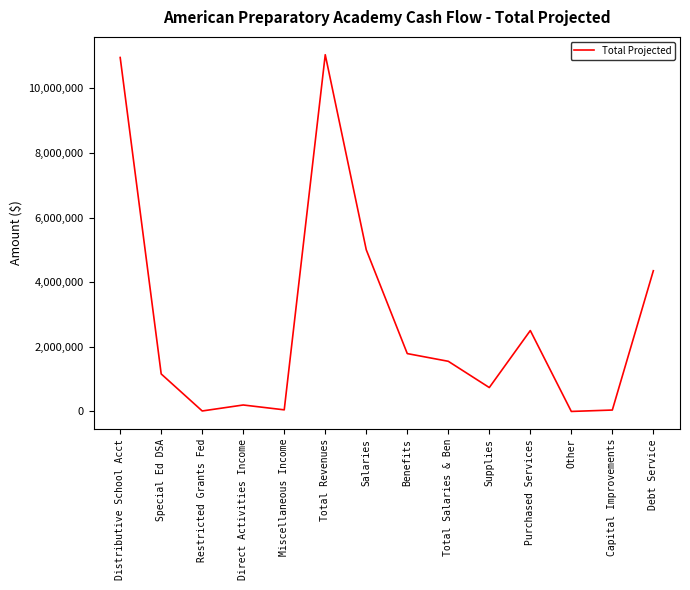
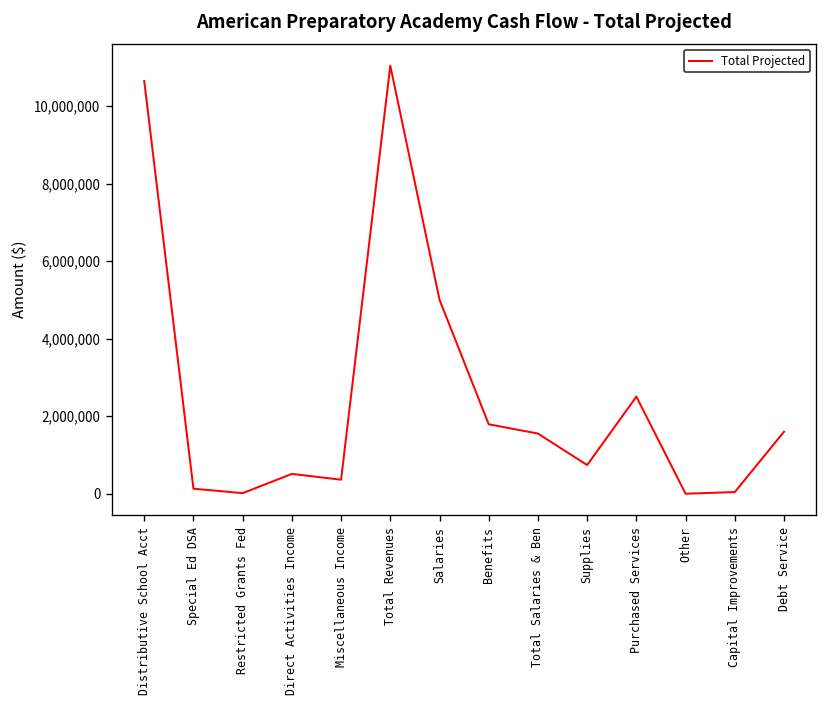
Distributive School Acct: 11,000,000 -> 10,600,000
Special Ed DSA: 1,200,000 -> 100,000
Direct Activities Income: 200,000 -> 500,000
Miscellaneous Income: 0 -> 400,000
Debt Service: 4,400,000 -> 1,600,000
